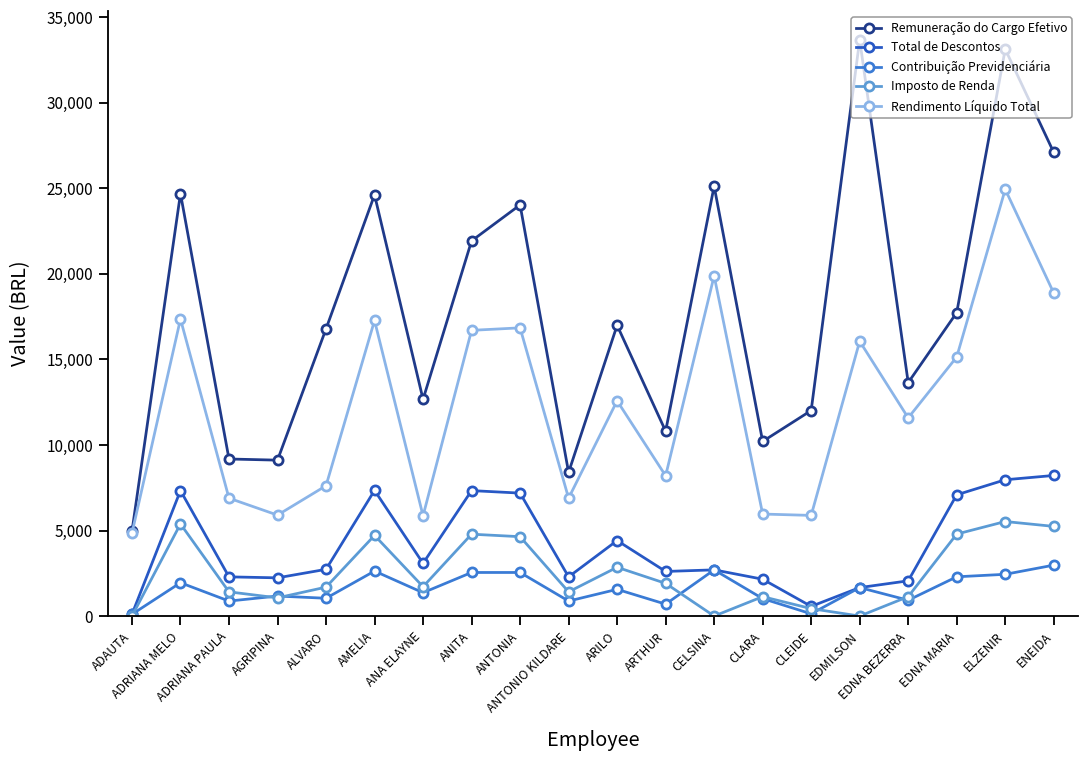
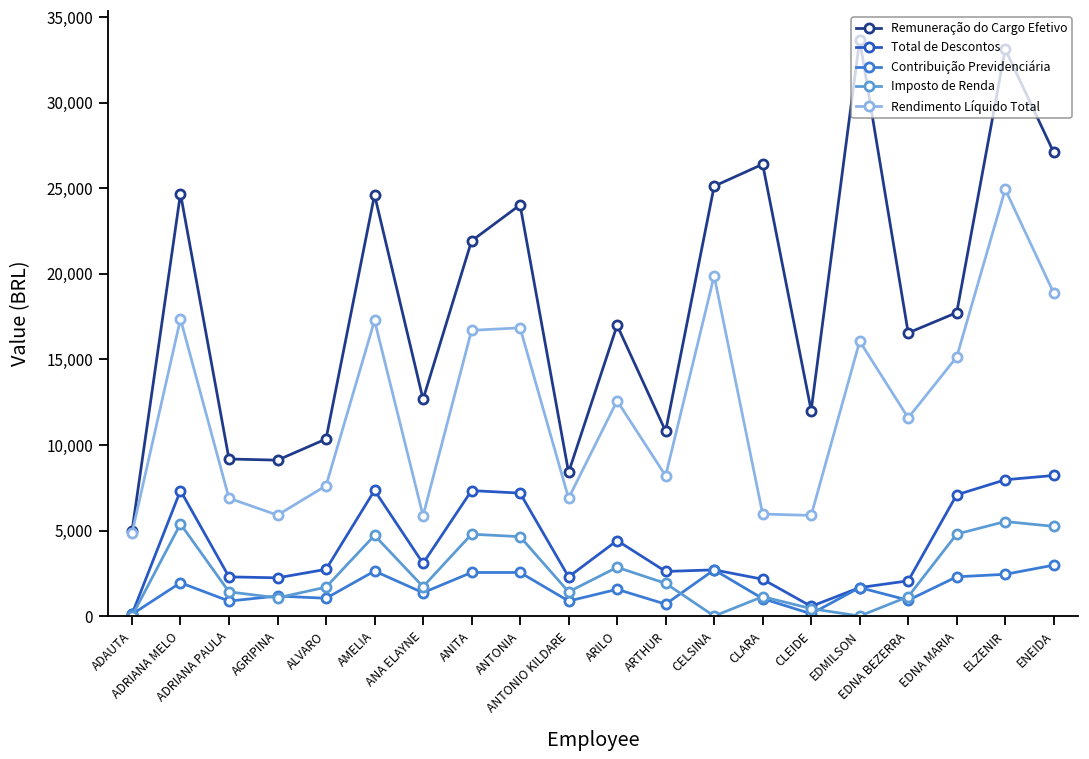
Remuneração do Cargo Efetivo, ALVARO: 16,800 -> 10,400
Remuneração do Cargo Efetivo, CLARA: 10,200 -> 26,400
Remuneração do Cargo Efetivo, EDNA BEZERRA: 13,600 -> 16,600
